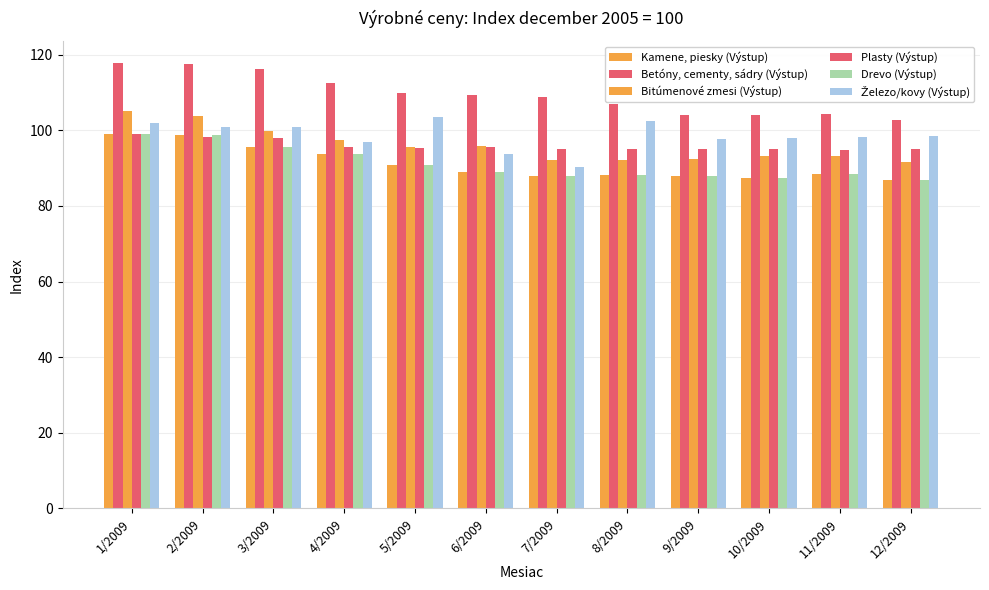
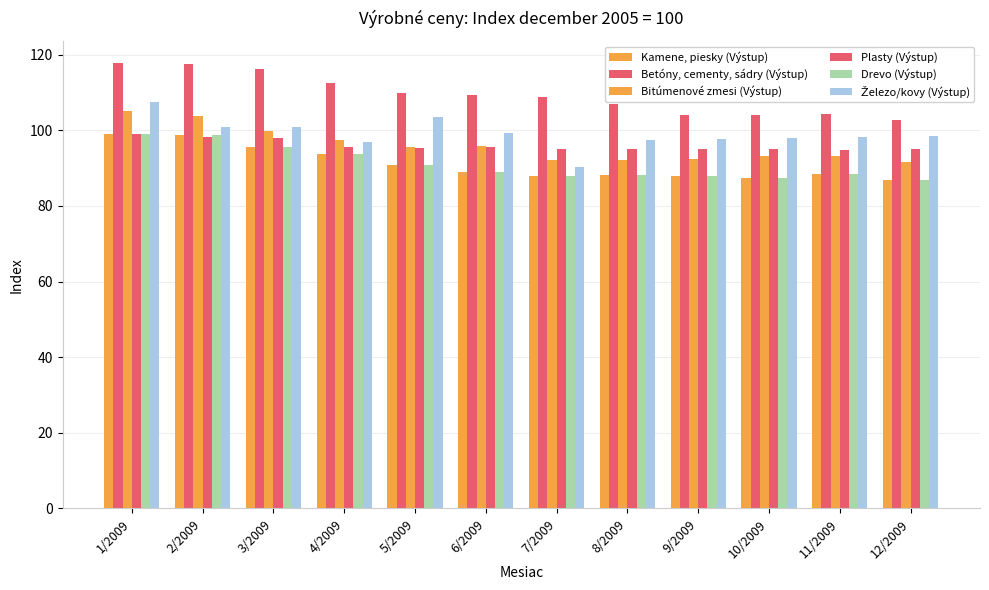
Železo/kovy (Výstup), 1/2009: 102 -> 107
Železo/kovy (Výstup), 6/2009: 94 -> 99
Železo/kovy (Výstup), 8/2009: 102 -> 97
